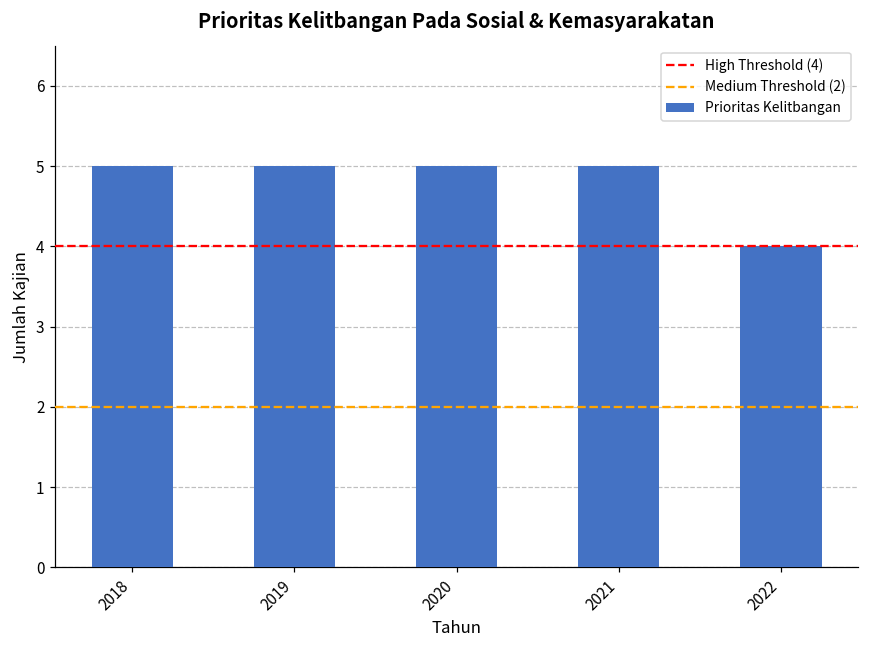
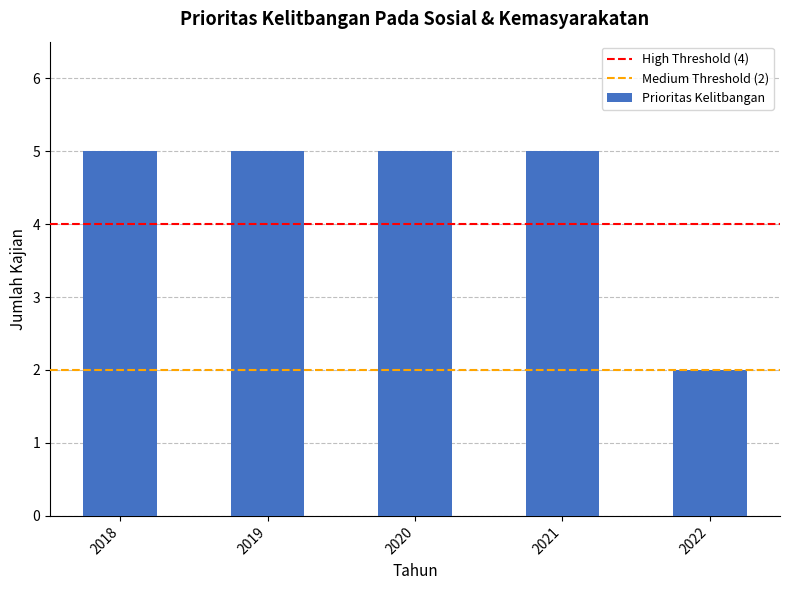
2022: 4 -> 2
